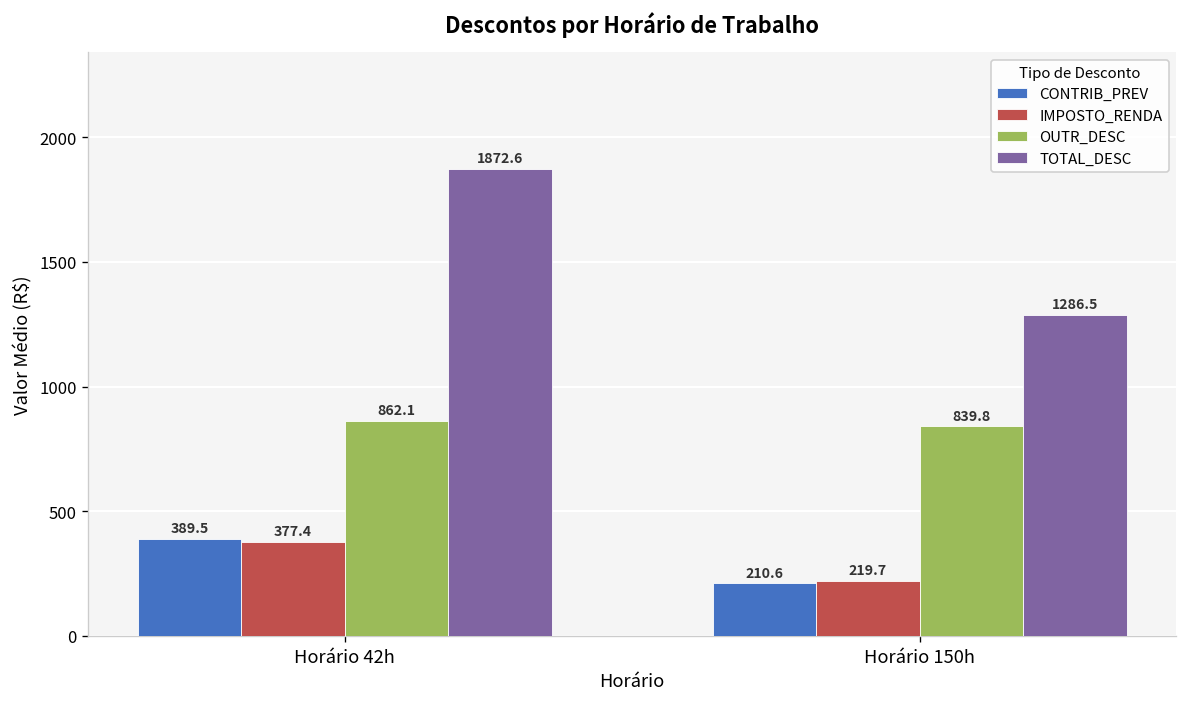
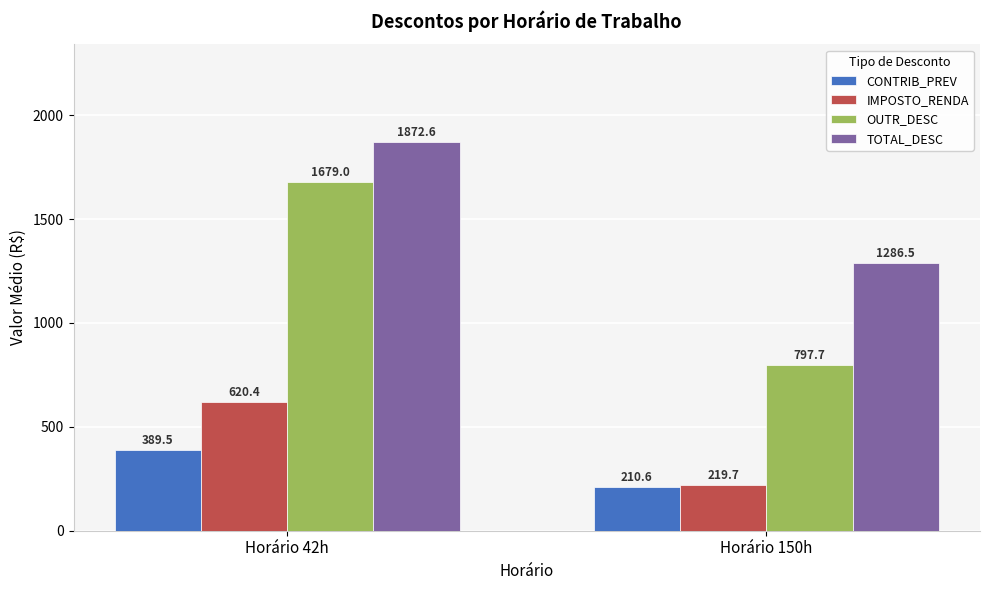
IMPOSTO_RENDA, Horário 42h: 377.4 -> 620.4
OUTR_DESC, Horário 42h: 862.1 -> 1679.0
OUTR_DESC, Horário 150h: 839.8 -> 797.7
